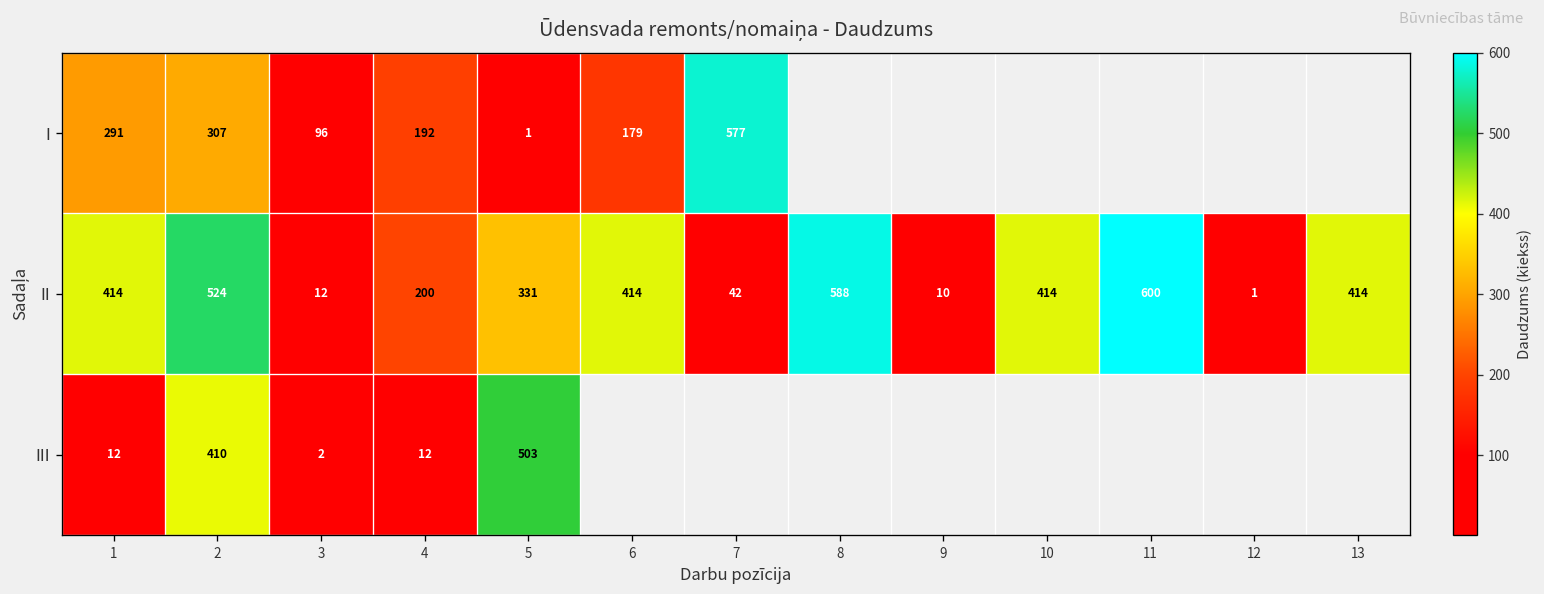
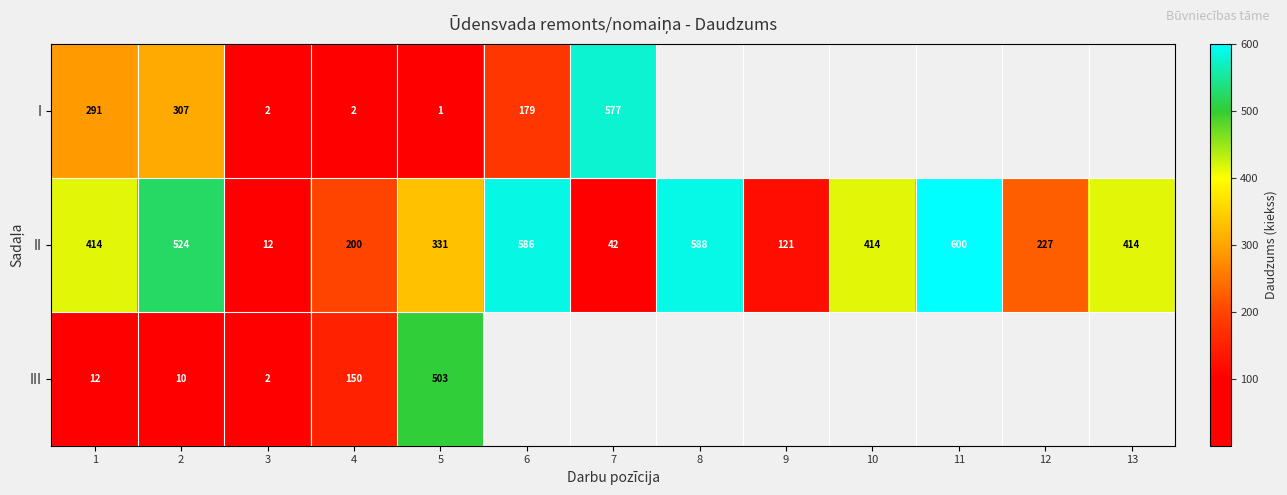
I, 3: 96 -> 2
I, 4: 192 -> 2
II, 6: 414 -> 586
II, 9: 10 -> 121
II, 12: 1 -> 227
III, 2: 410 -> 10
III, 4: 12 -> 150
